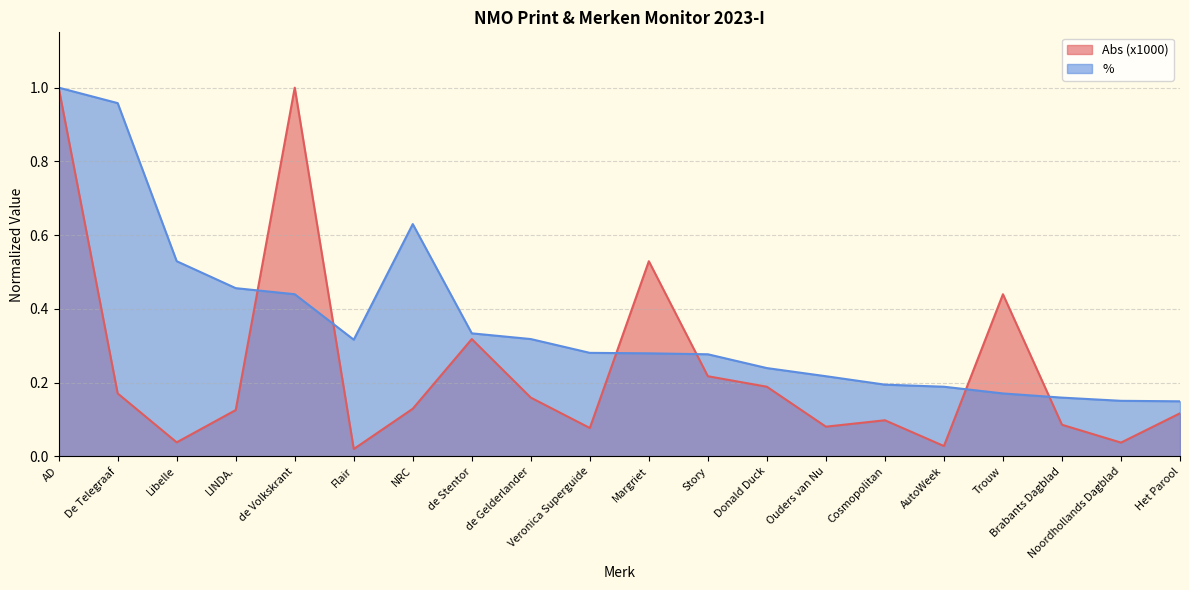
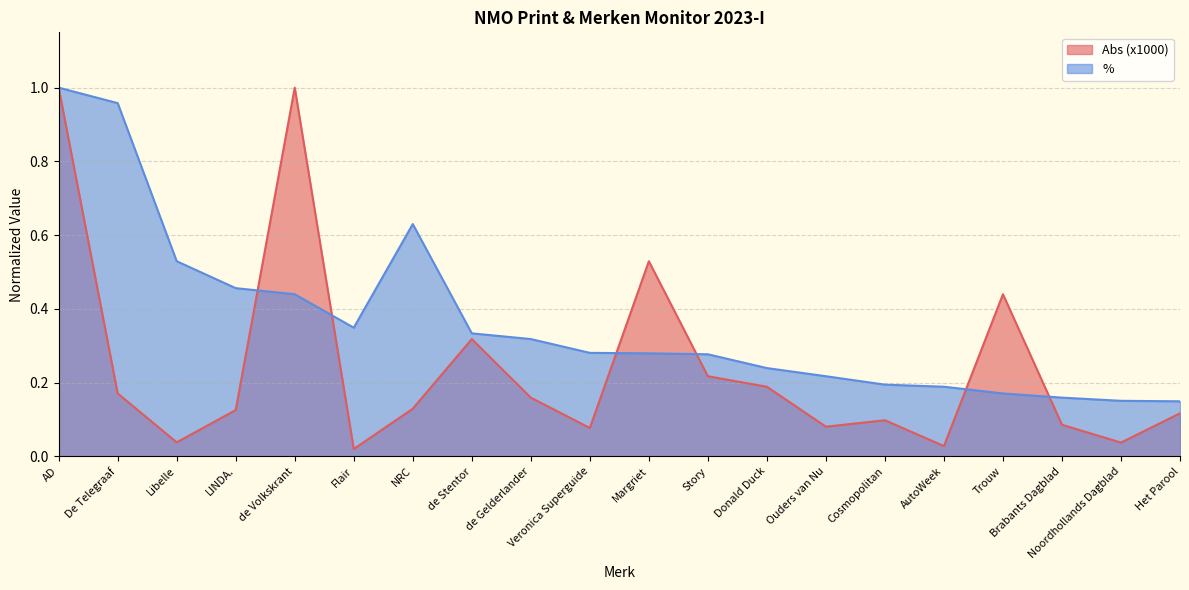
%, Flair: 0.32 -> 0.35
